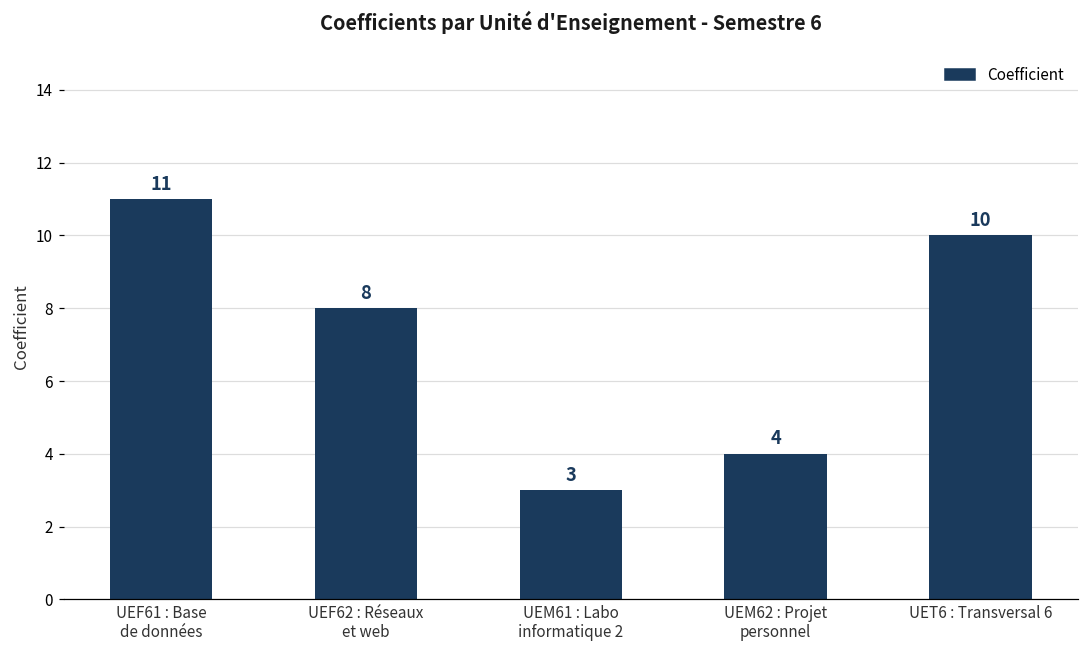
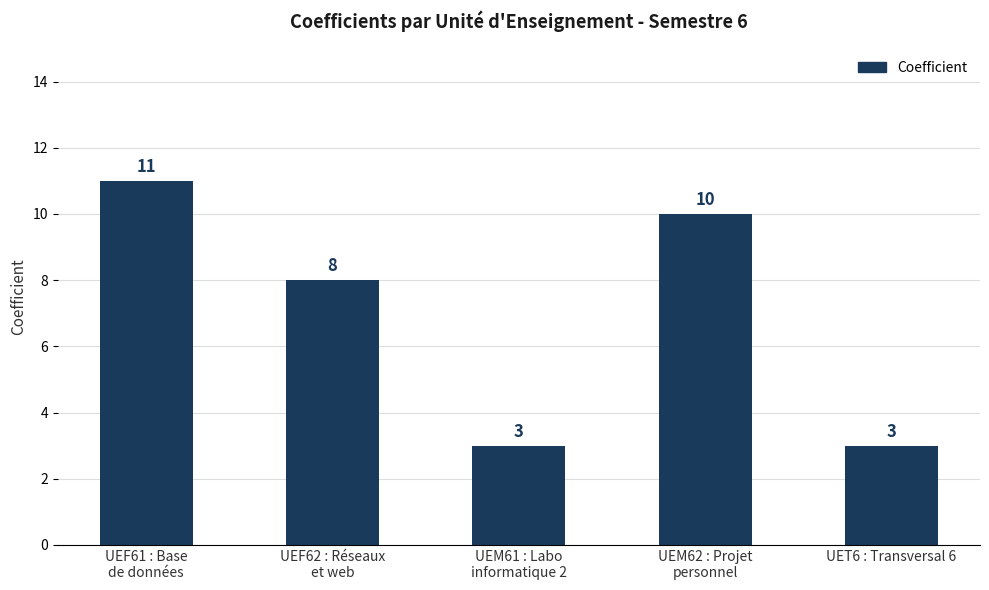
UEM62 : Projet personnel: 4 -> 10
UET6 : Transversal 6: 10 -> 3
